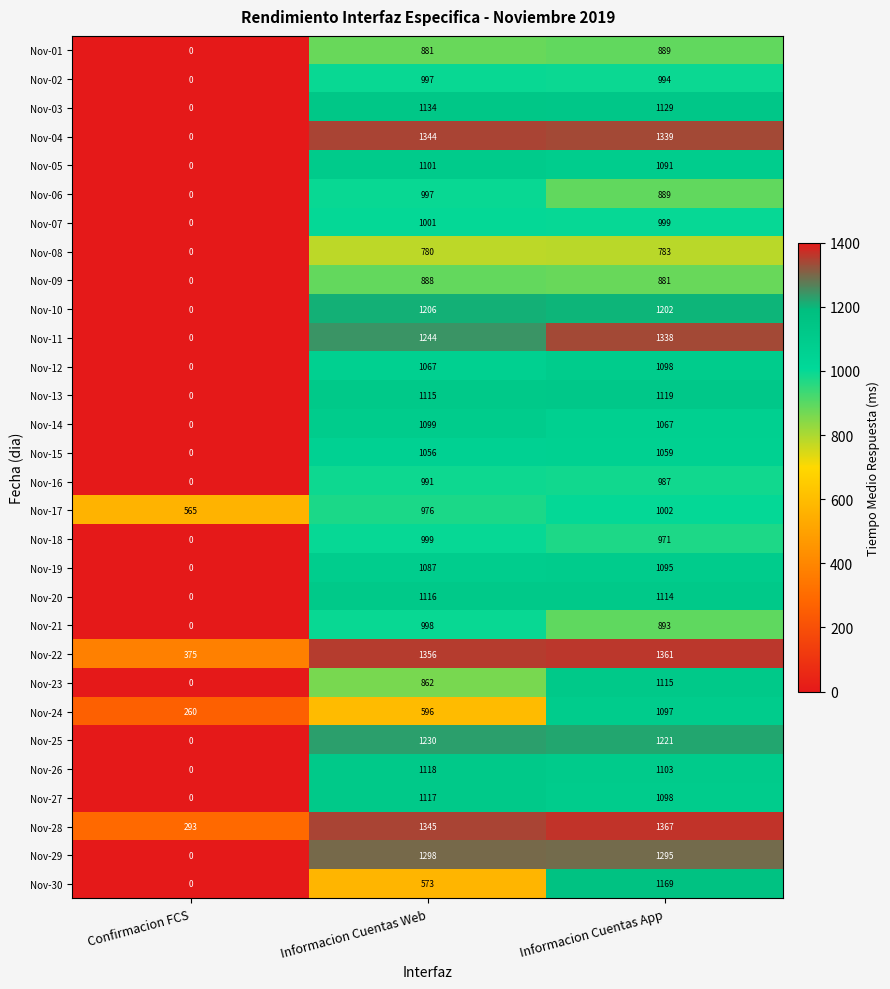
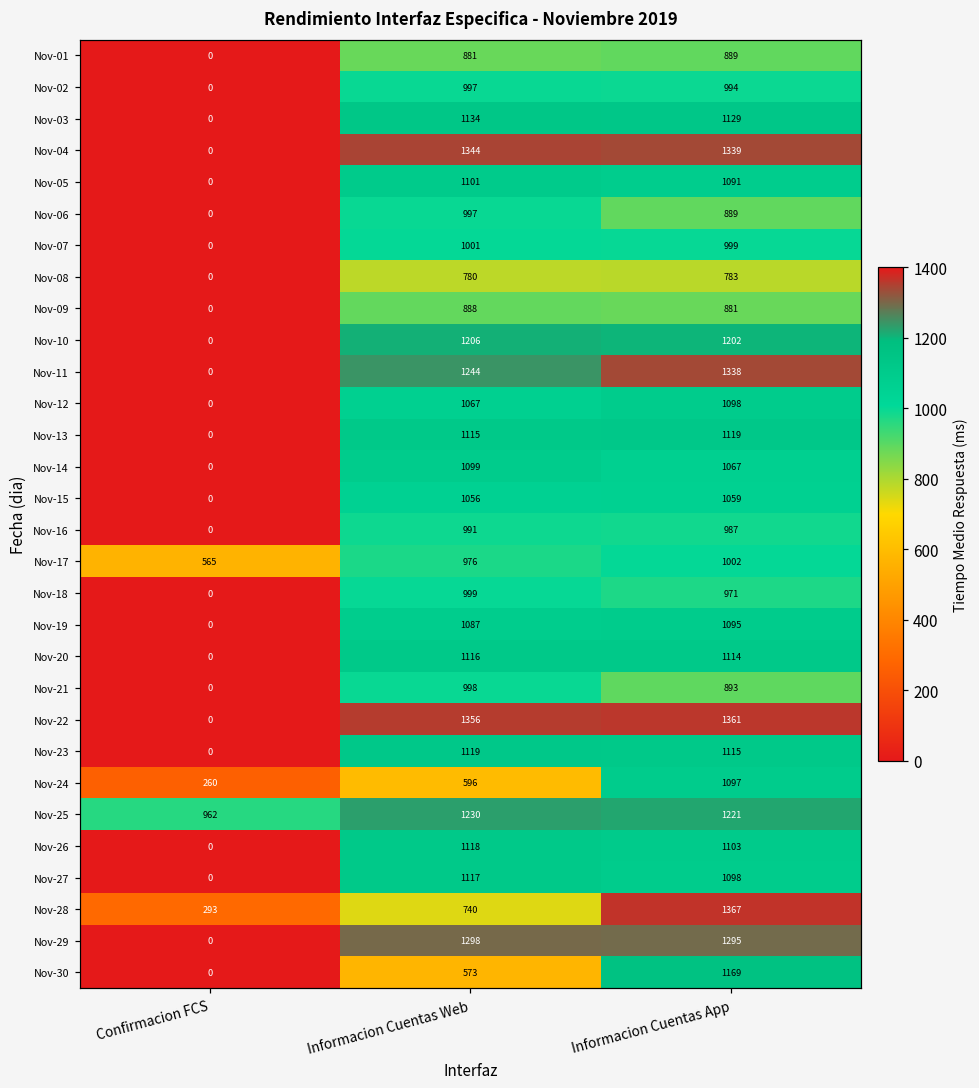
Nov-22, Confirmacion FCS: 375 -> 0
Nov-23, Informacion Cuentas Web: 862 -> 1119
Nov-25, Confirmacion FCS: 0 -> 962
Nov-28, Informacion Cuentas Web: 1345 -> 740
